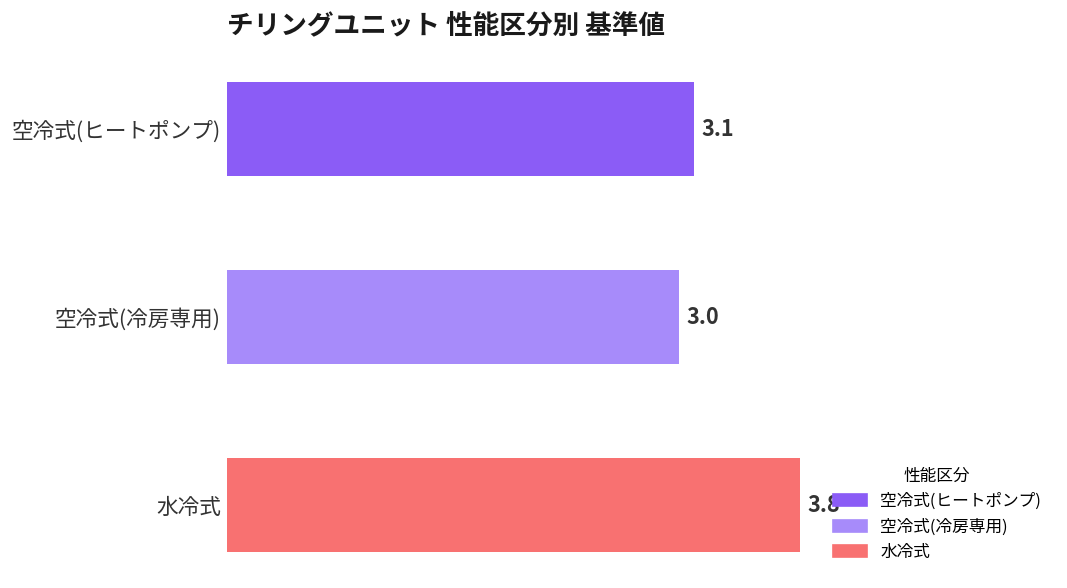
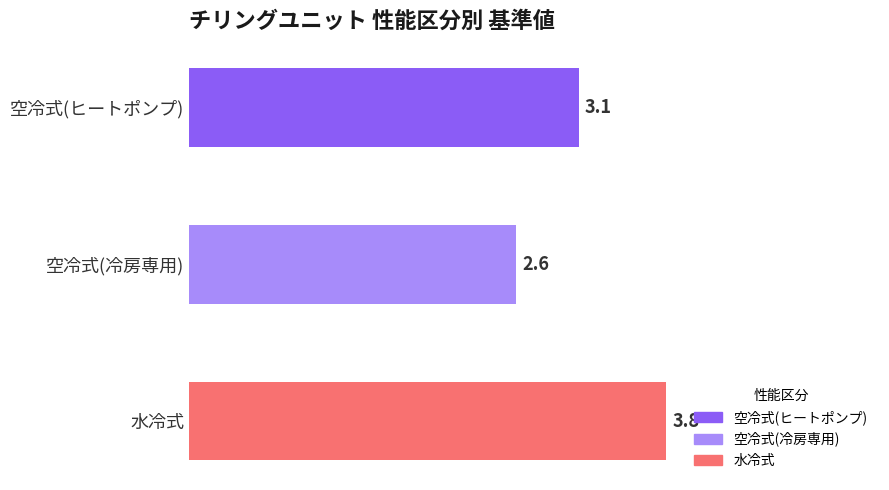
空冷式(冷房専用): 3.0 -> 2.6
